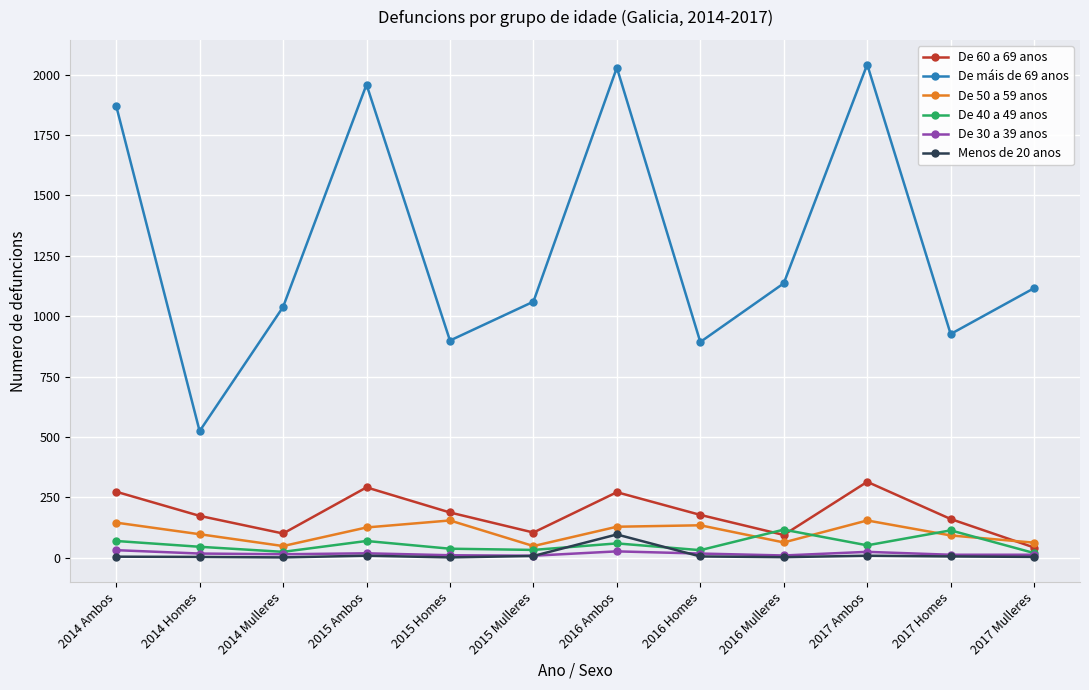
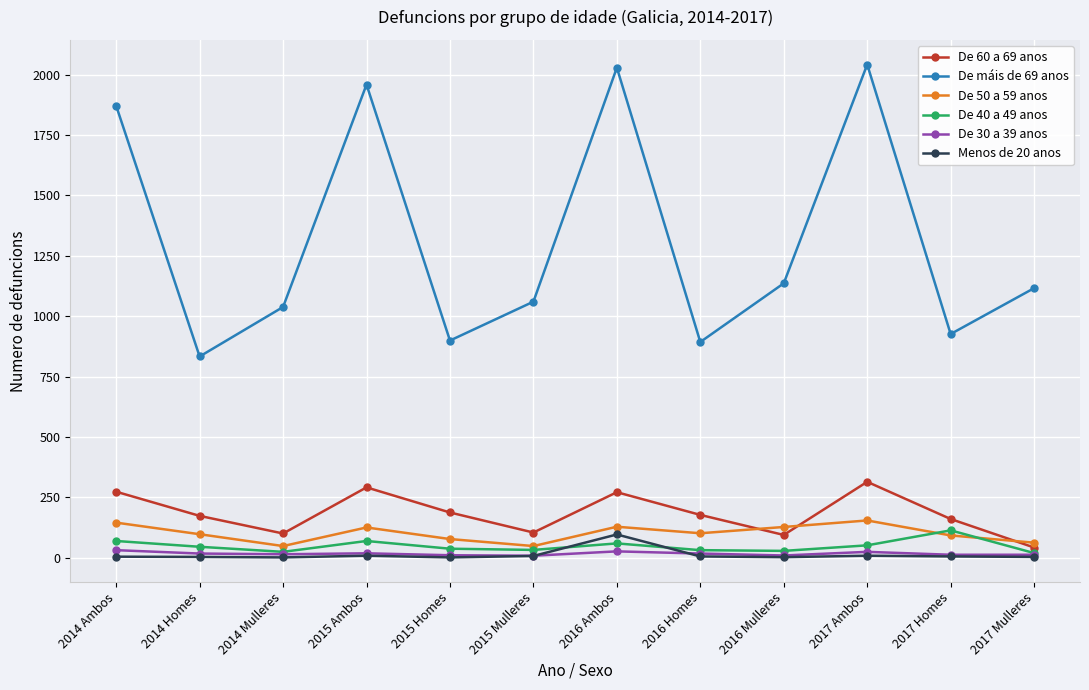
De máis de 69 anos, 2014 Homes: 520 -> 830
De 50 a 59 anos, 2015 Homes: 150 -> 80
De 50 a 59 anos, 2016 Homes: 130 -> 100
De 50 a 59 anos, 2016 Mulleres: 60 -> 130
De 40 a 49 anos, 2016 Mulleres: 120 -> 30
